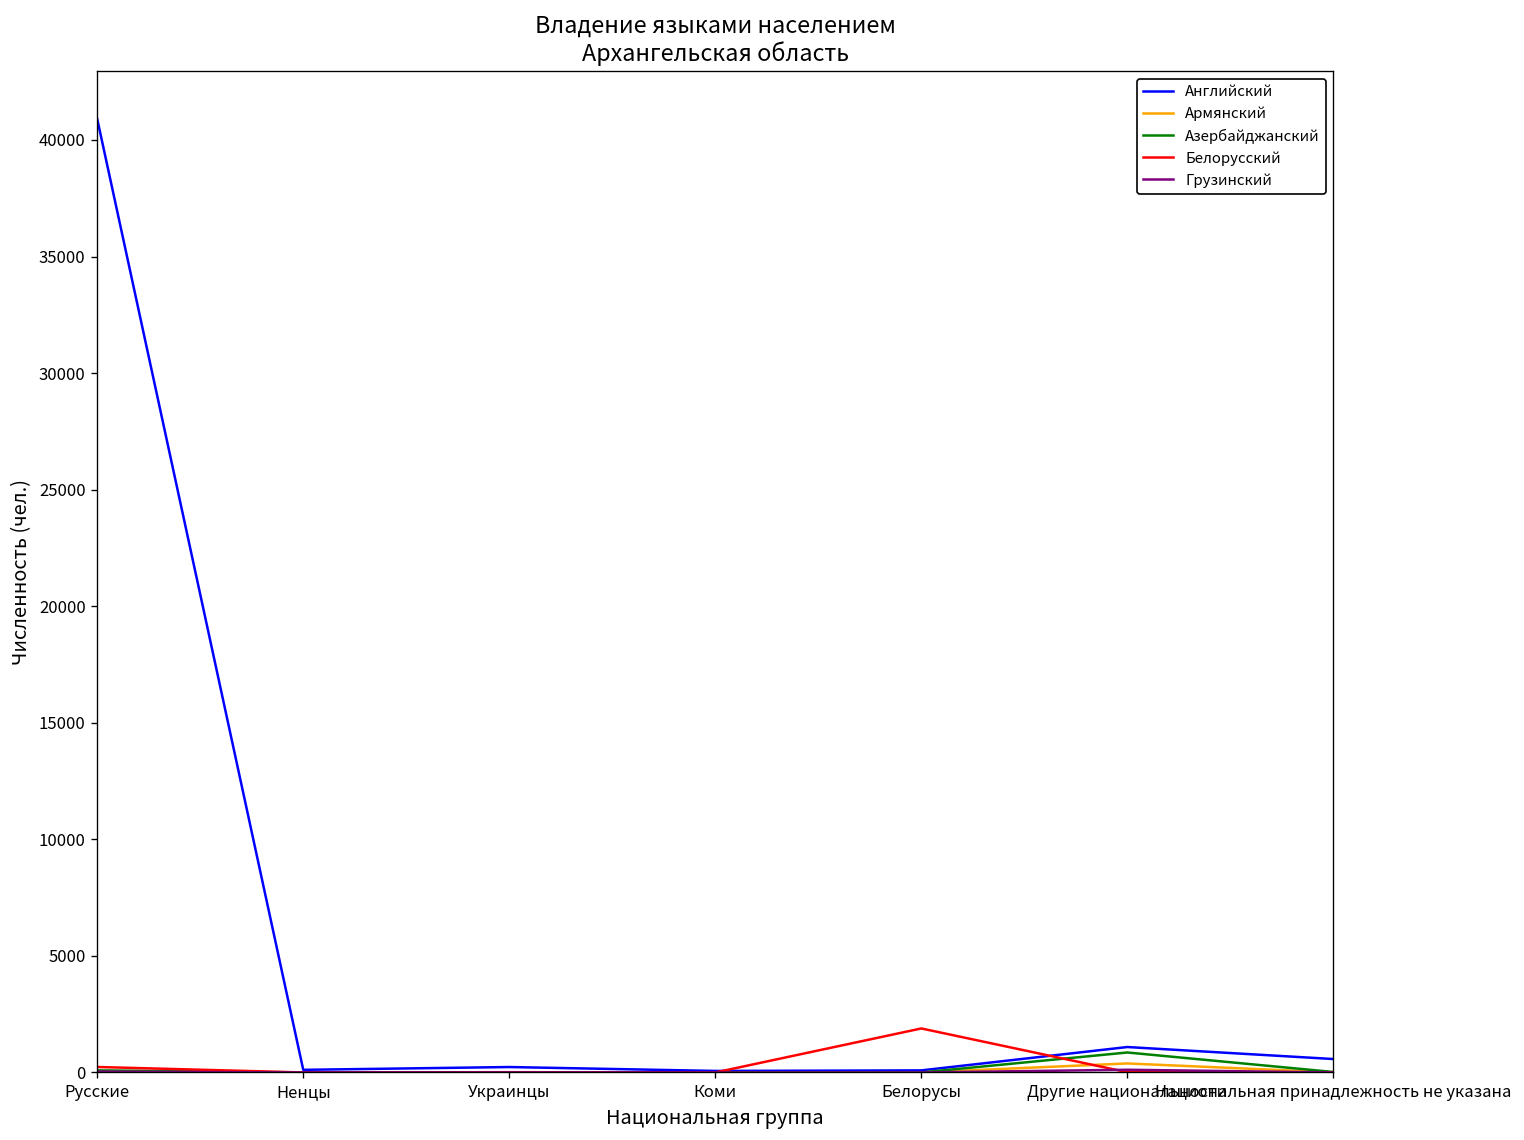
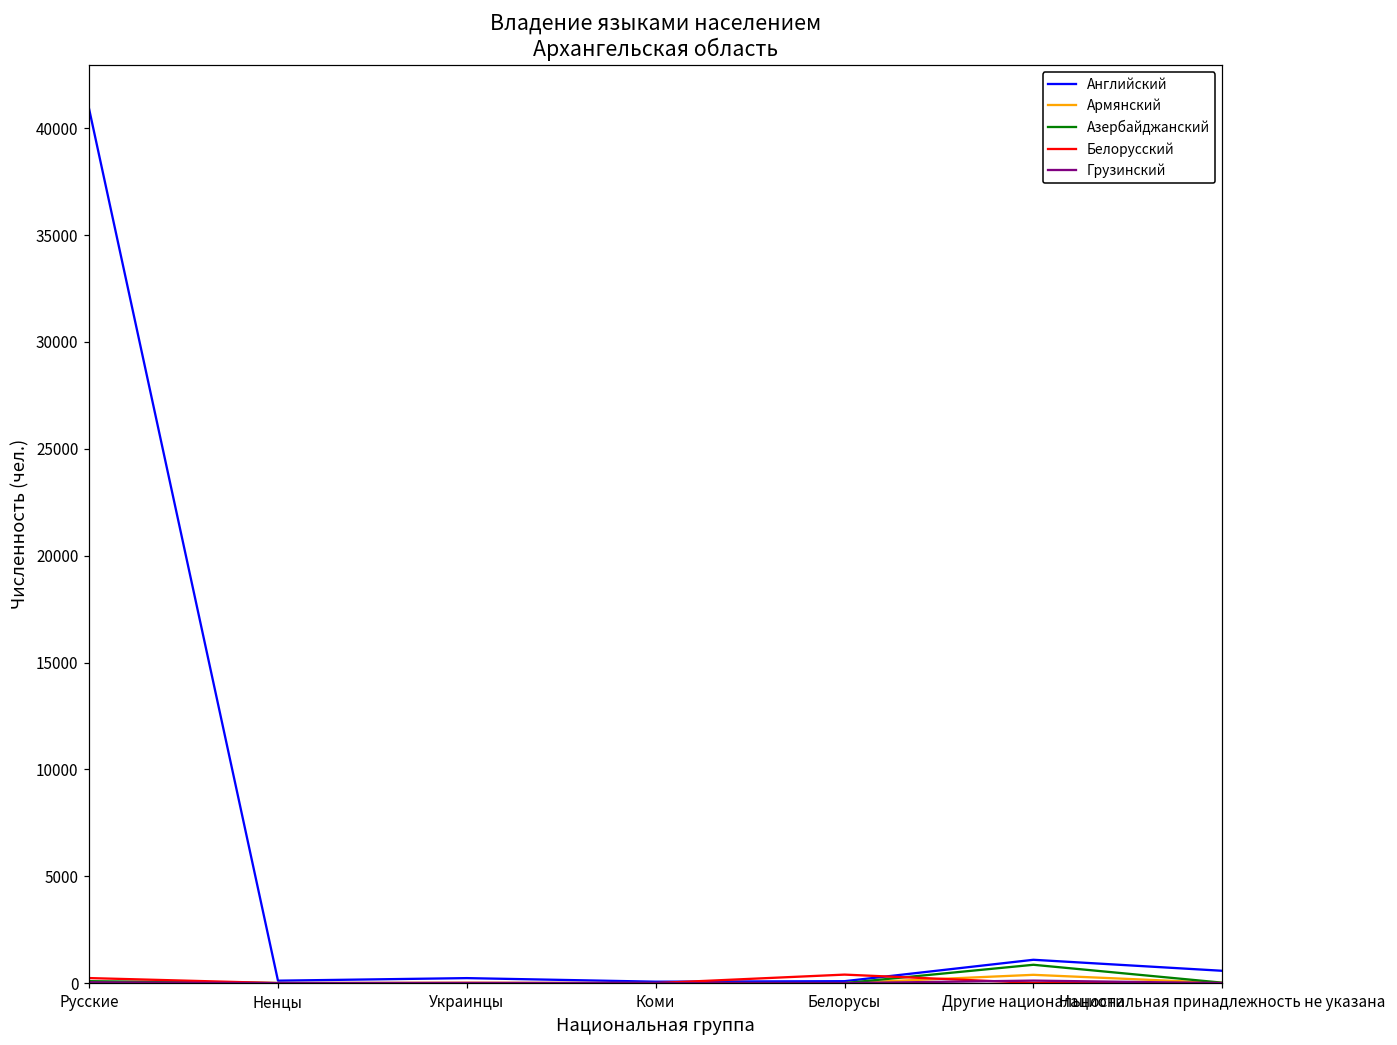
Белорусский, Белорусы: 1900 -> 400
